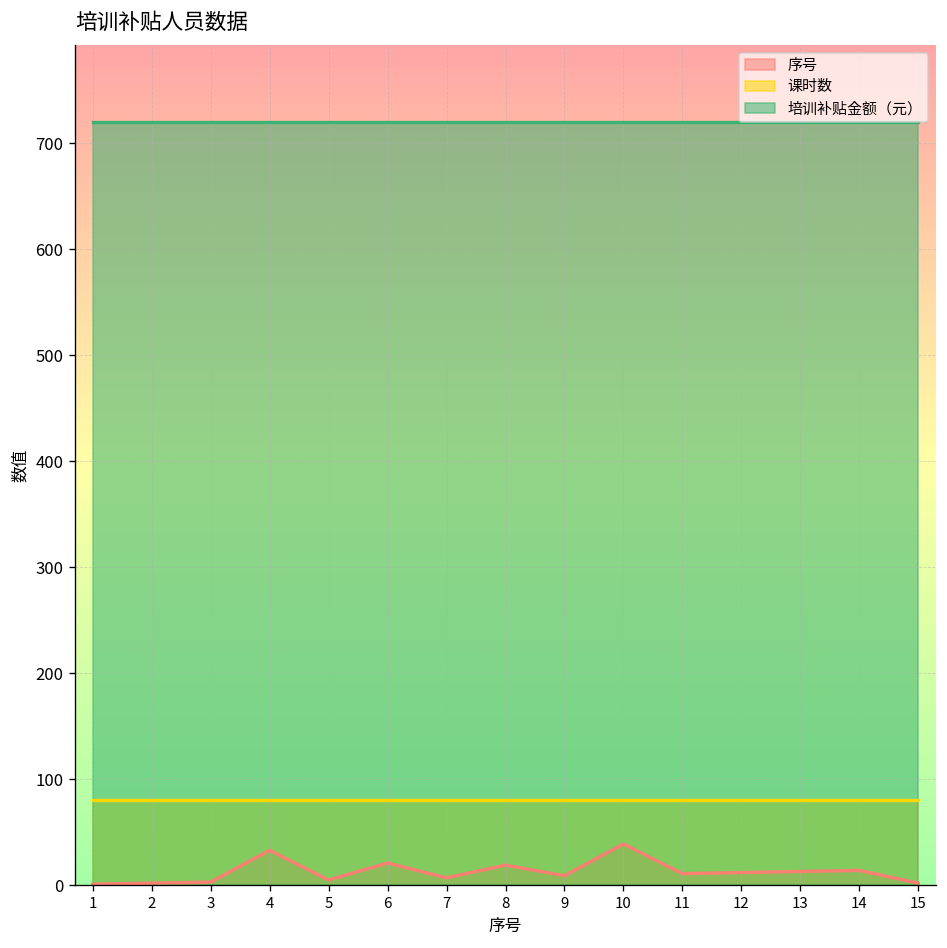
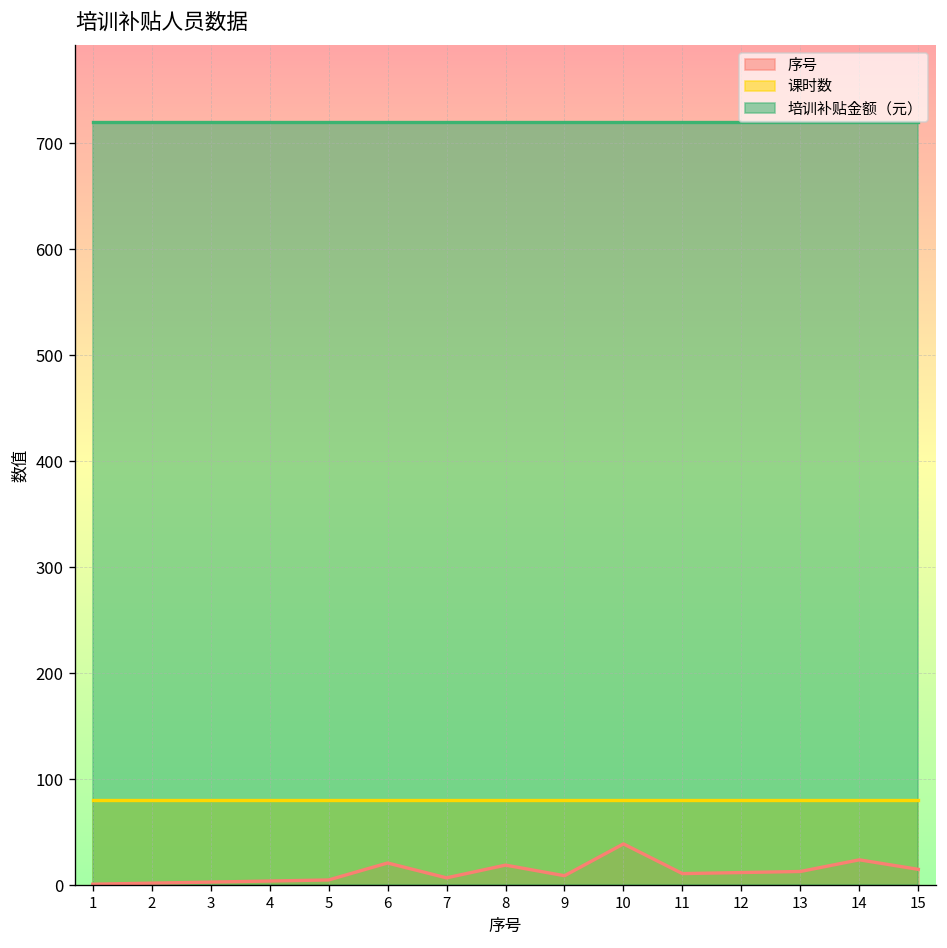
序号, 4: 30 -> 0
序号, 14: 10 -> 20
序号, 15: 0 -> 20
